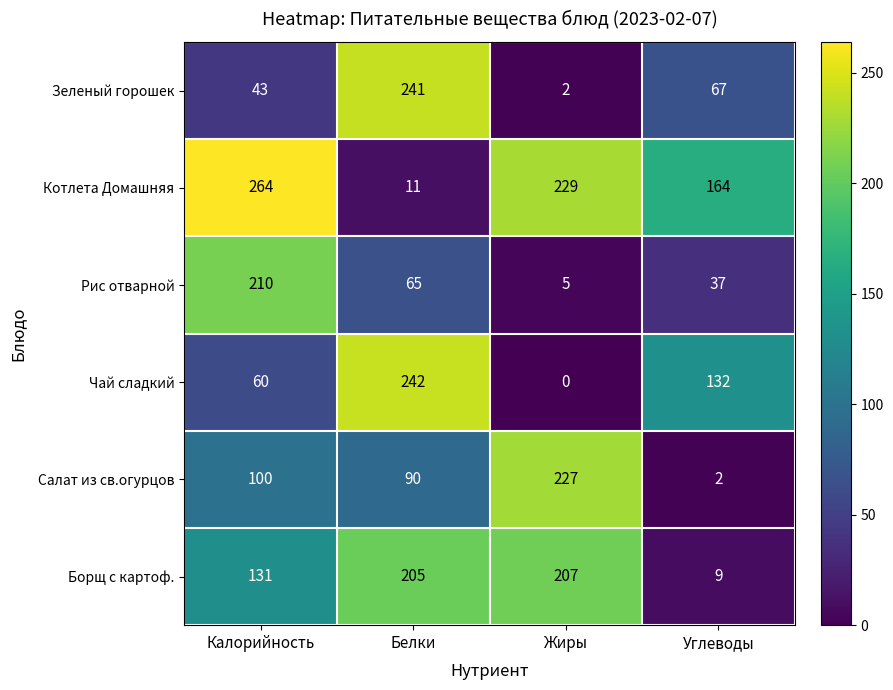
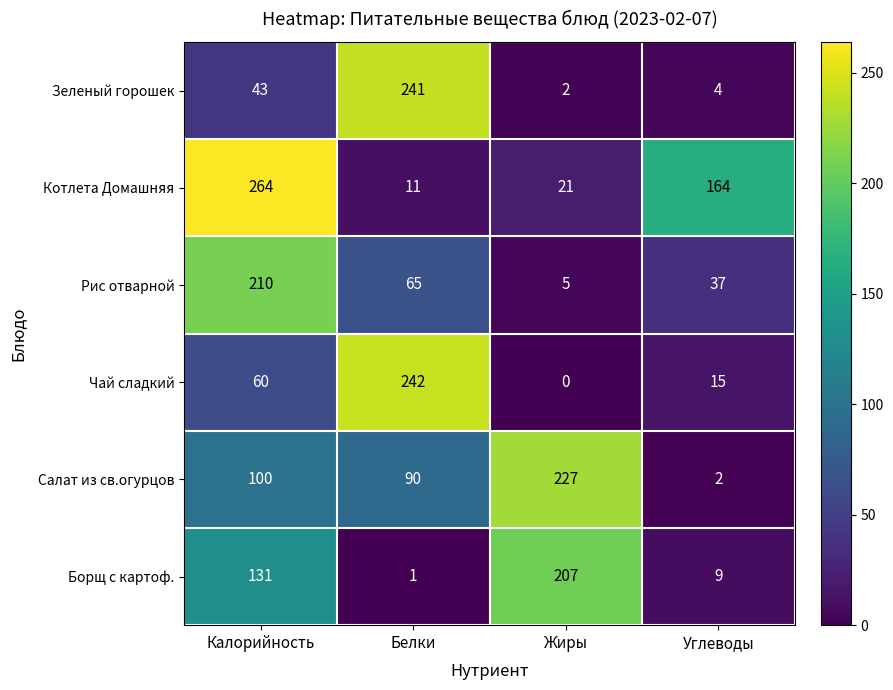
Зеленый горошек, Углеводы: 67 -> 4
Котлета Домашняя, Жиры: 229 -> 21
Чай сладкий, Углеводы: 132 -> 15
Борщ с картоф., Белки: 205 -> 1
